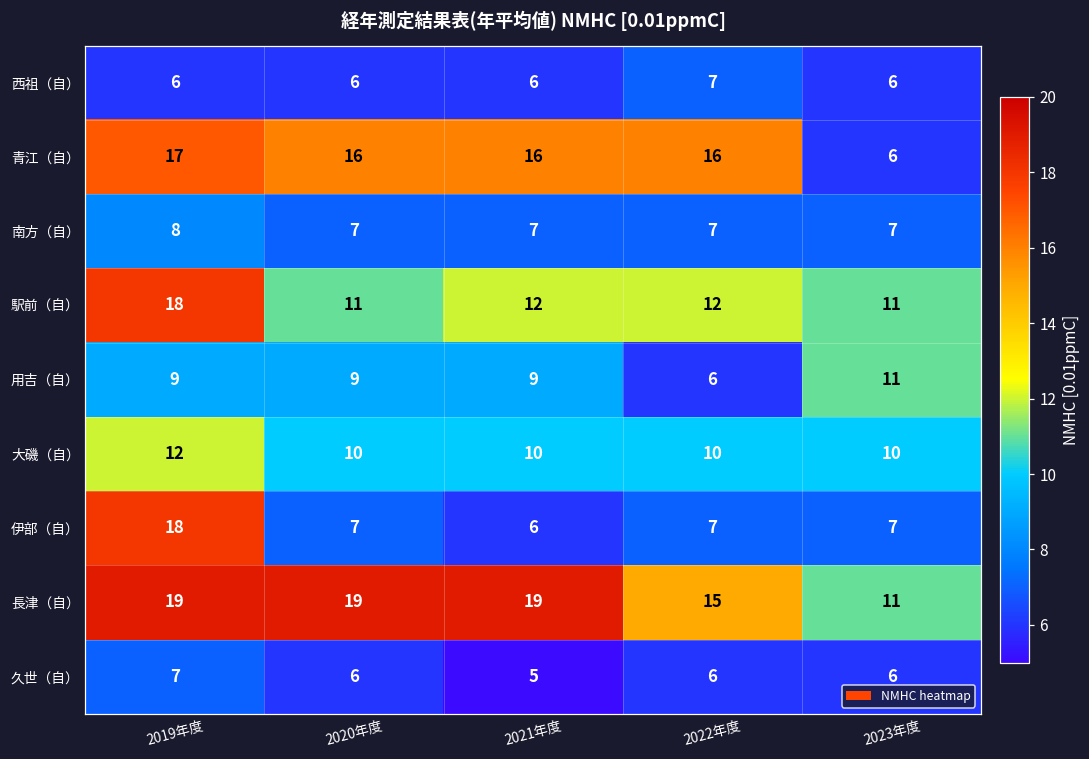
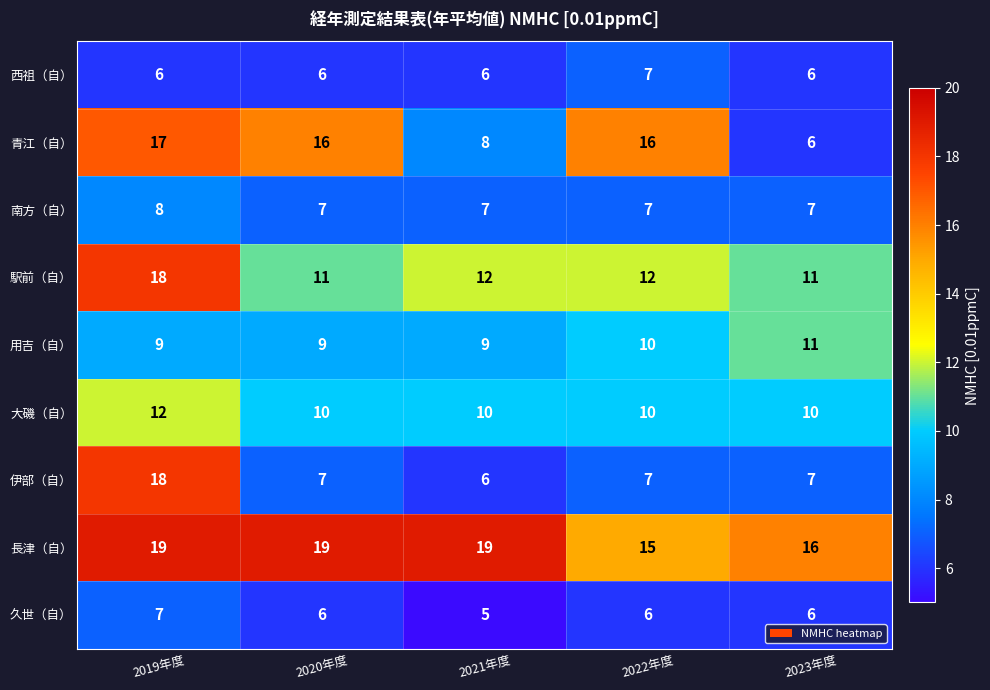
青江（自）, 2021年度: 16 -> 8
用吉（自）, 2022年度: 6 -> 10
長津（自）, 2023年度: 11 -> 16
